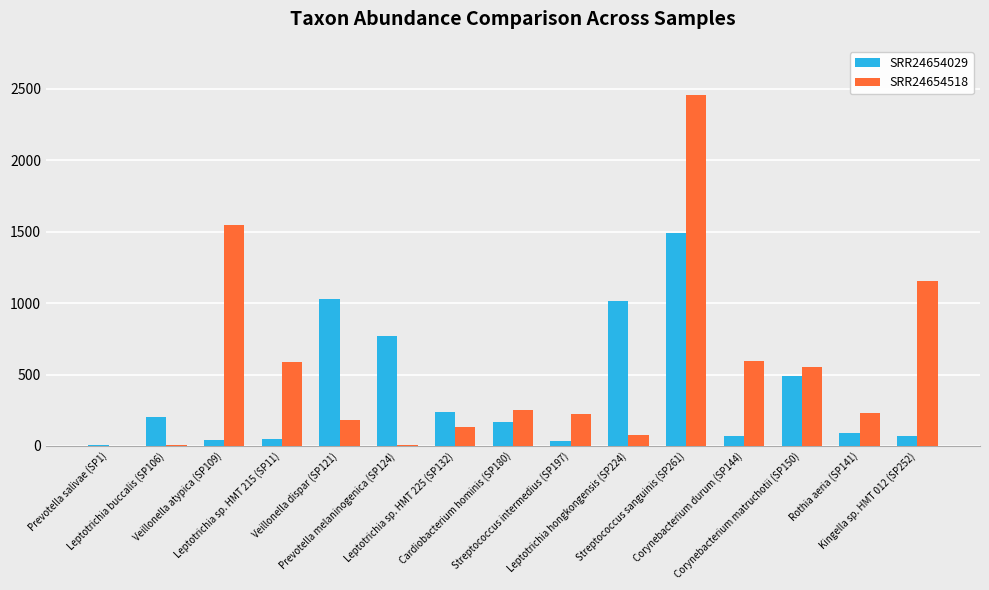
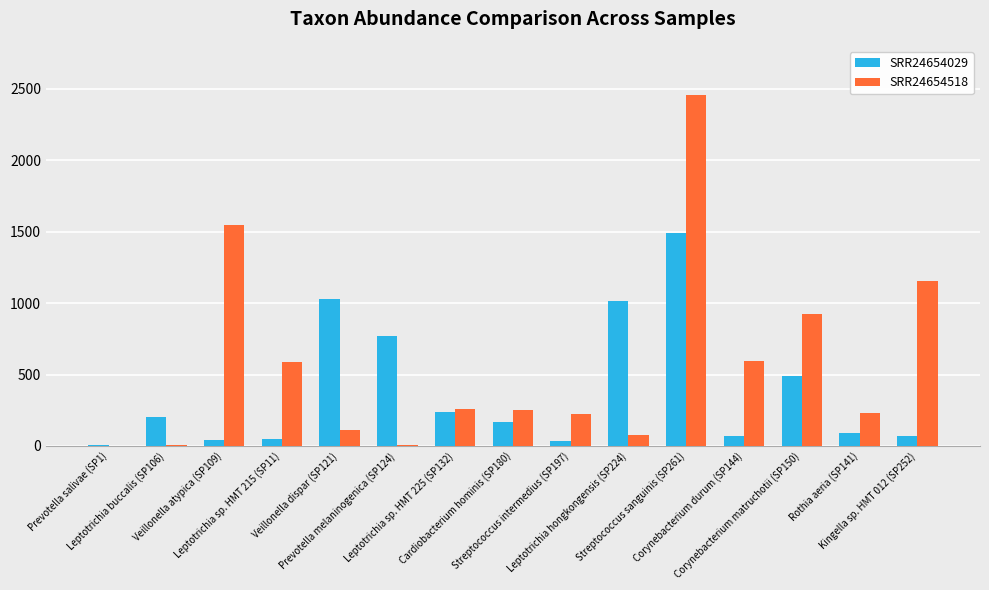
SRR24654518, Veillonella dispar (SP121): 190 -> 110
SRR24654518, Leptotrichia sp. HMT 225 (SP132): 140 -> 260
SRR24654518, Corynebacterium matruchotii (SP150): 550 -> 930
